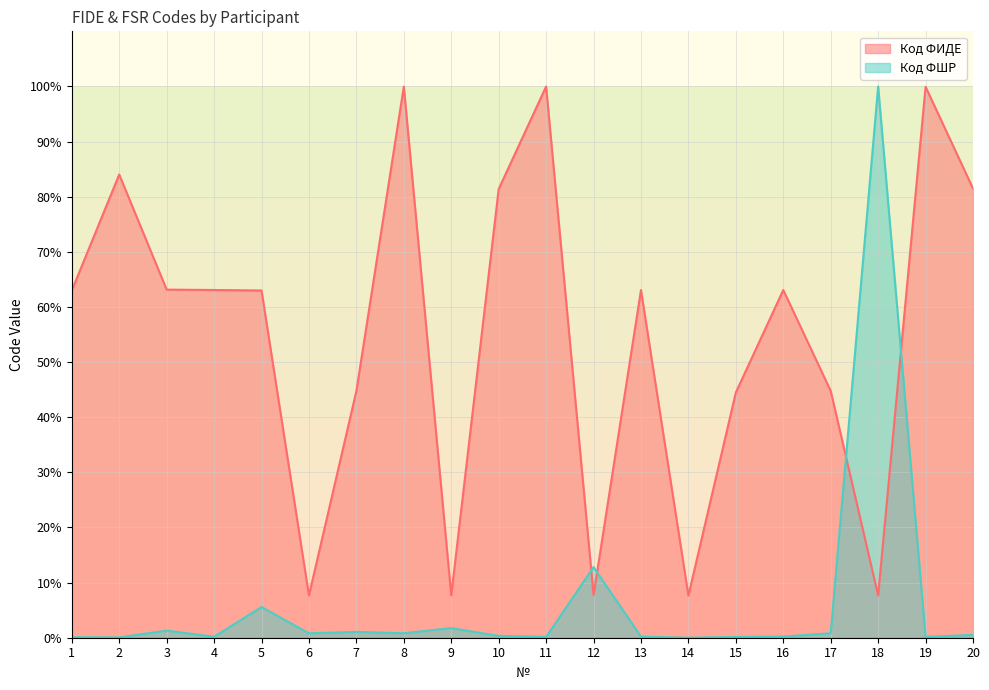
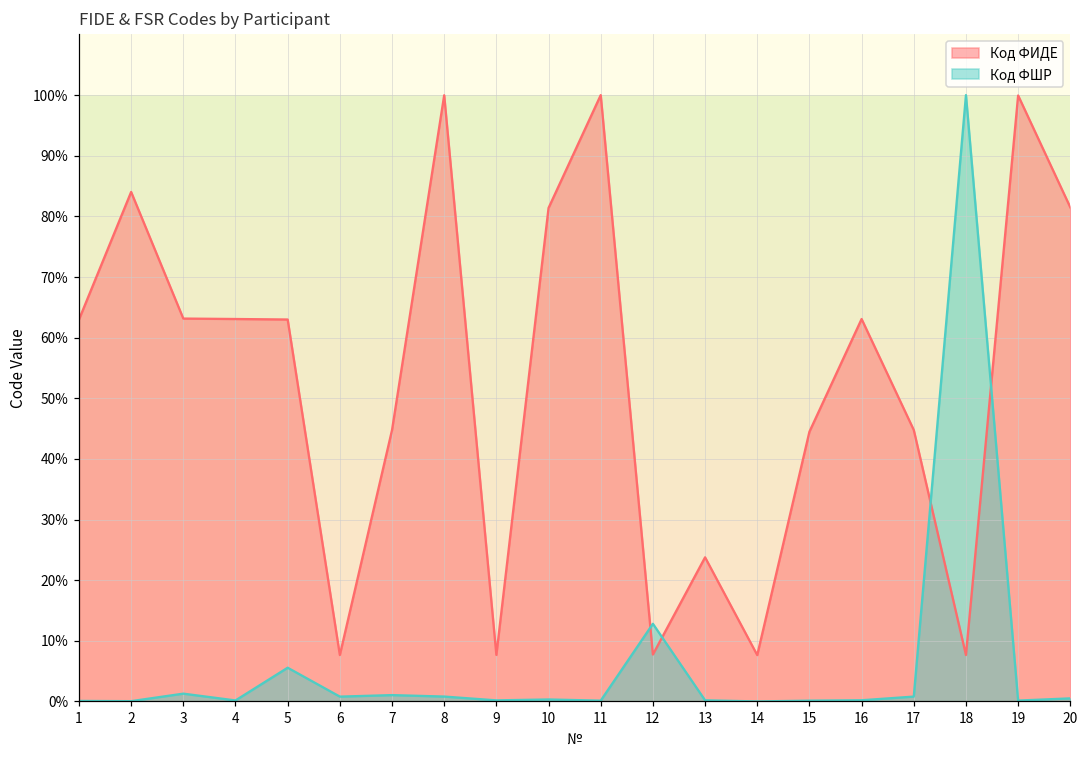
Код ФШР, 9: 2% -> 0%
Код ФИДЕ, 13: 63% -> 24%
